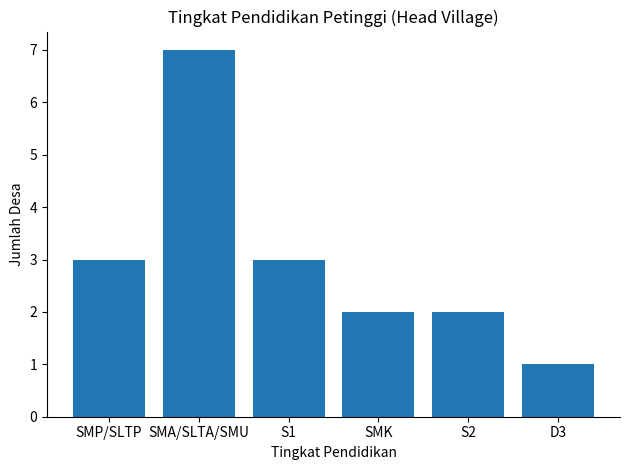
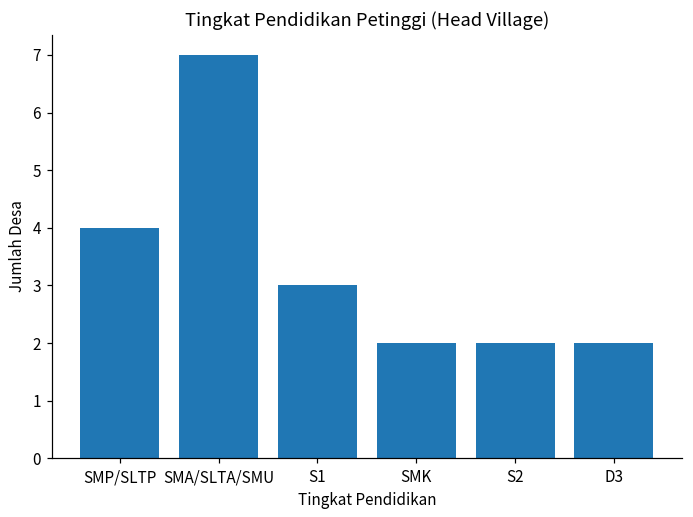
SMP/SLTP: 3 -> 4
D3: 1 -> 2
